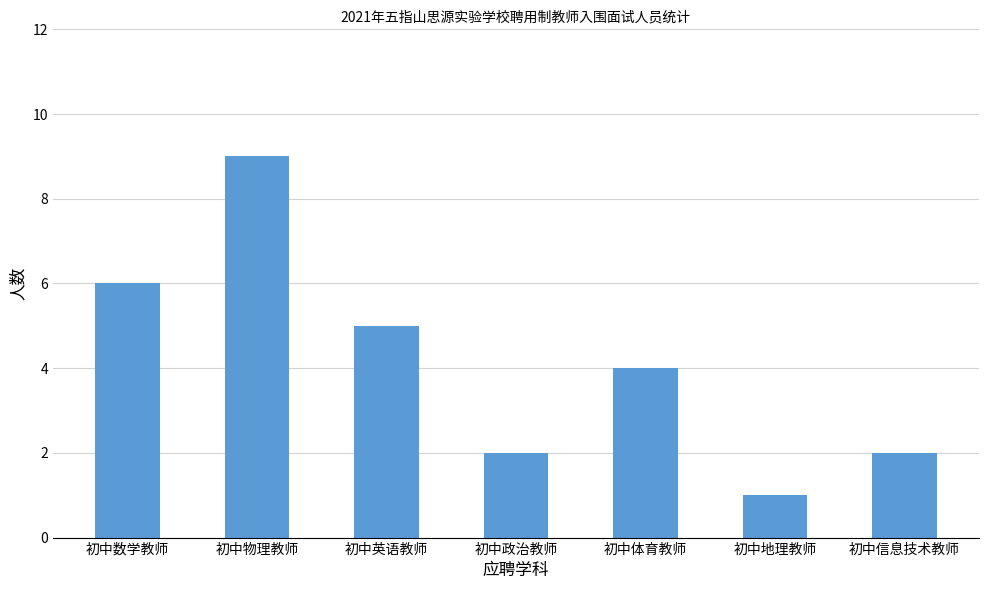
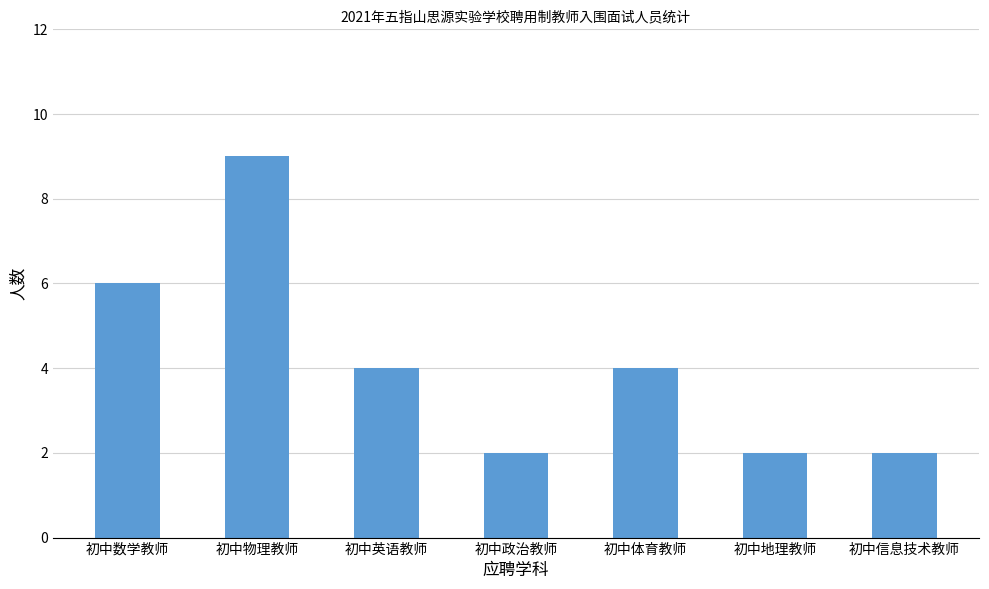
初中英语教师: 5 -> 4
初中地理教师: 1 -> 2
